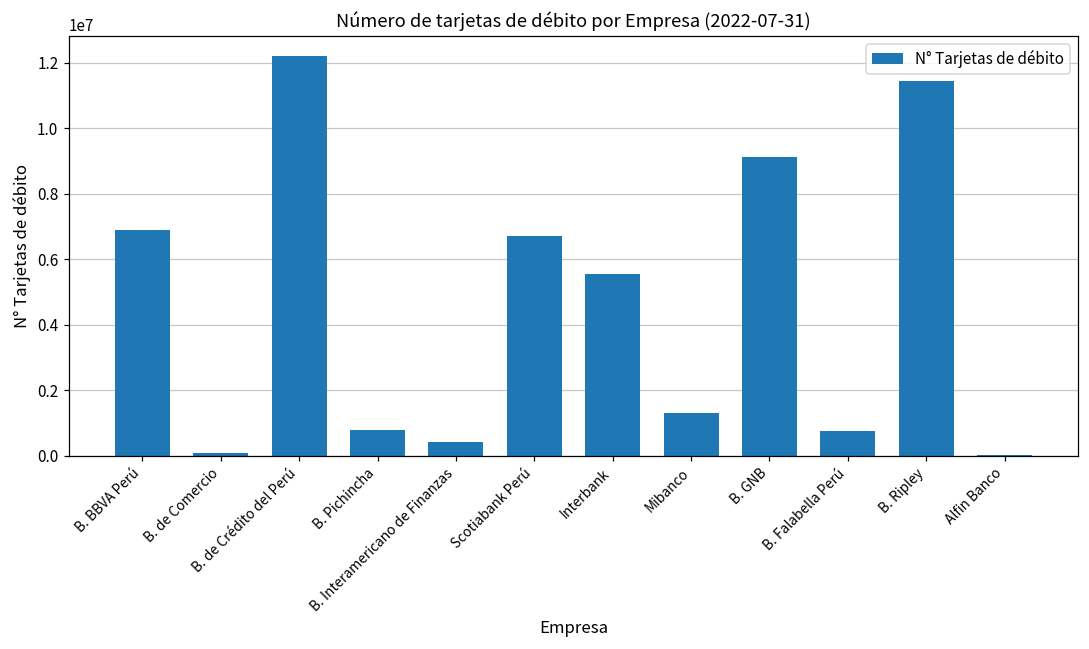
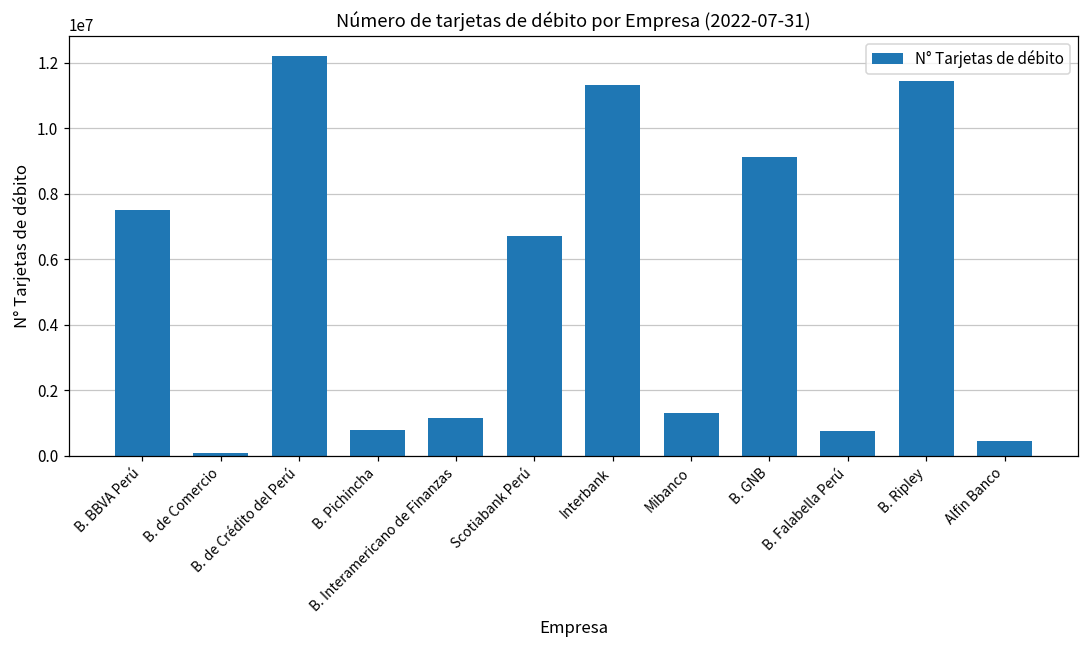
B. BBVA Perú: 6900000 -> 7500000
B. Interamericano de Finanzas: 400000 -> 1200000
Interbank: 5600000 -> 11300000
Alfin Banco: 0 -> 400000
